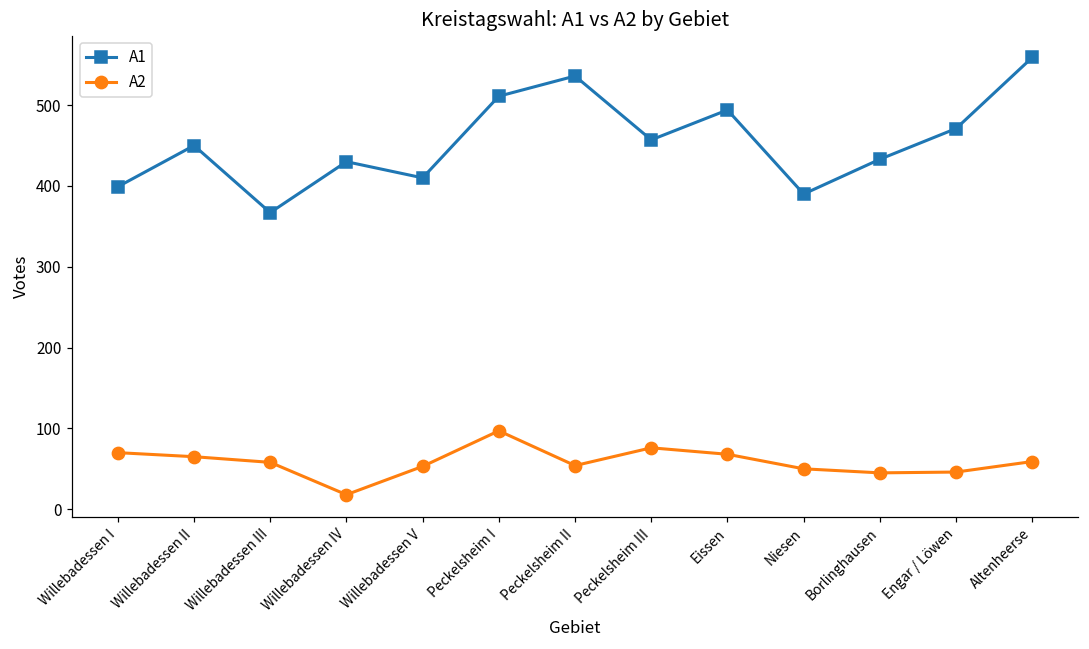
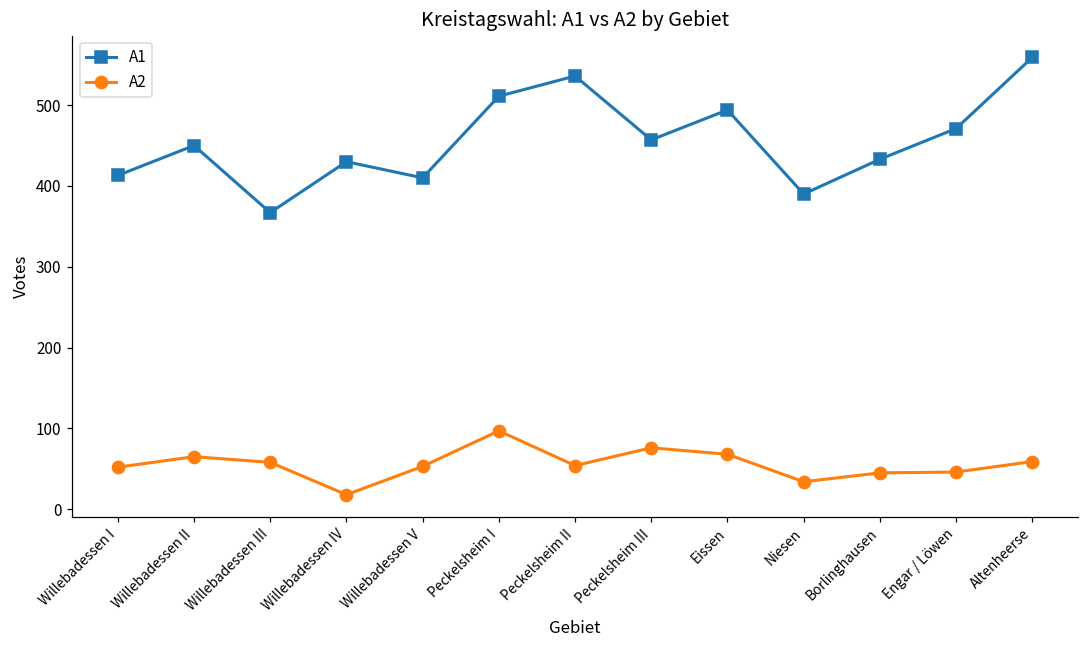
A1, Willebadessen I: 400 -> 410
A2, Willebadessen I: 70 -> 50
A2, Niesen: 50 -> 30
